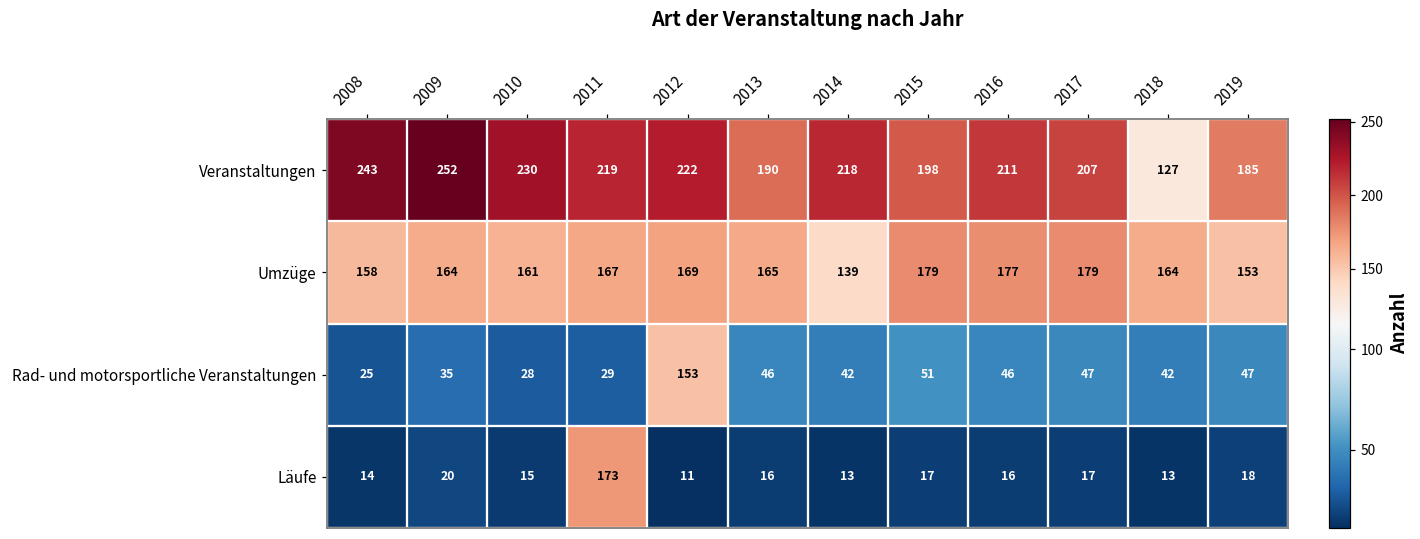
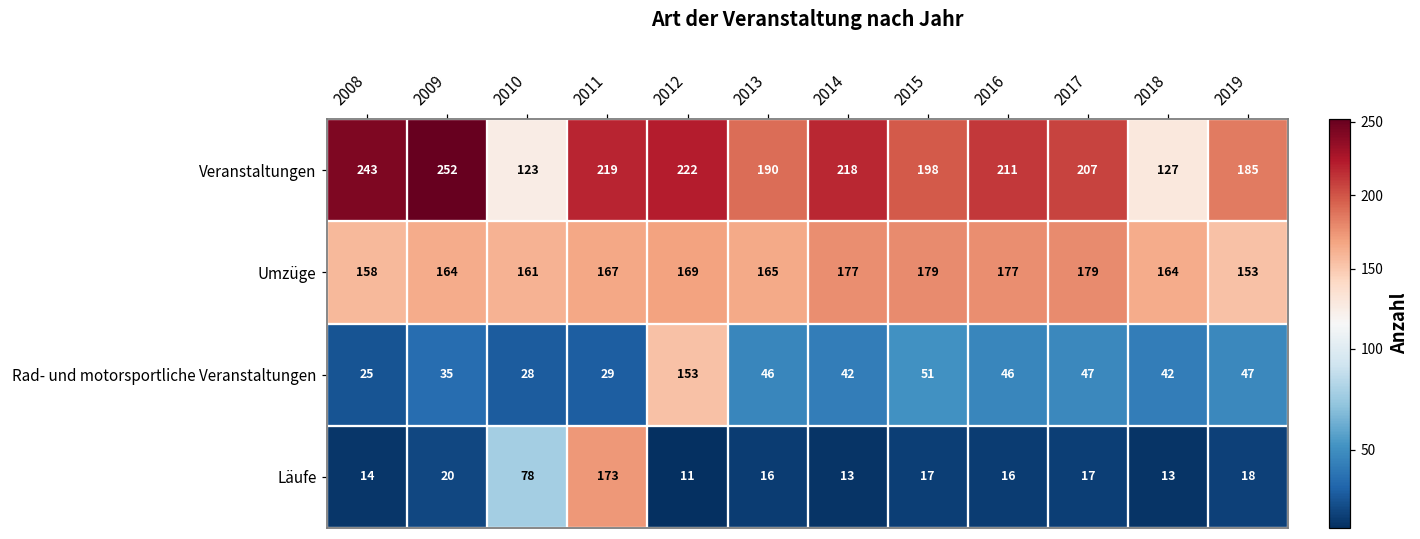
Veranstaltungen, 2010: 230 -> 123
Umzüge, 2014: 139 -> 177
Läufe, 2010: 15 -> 78
